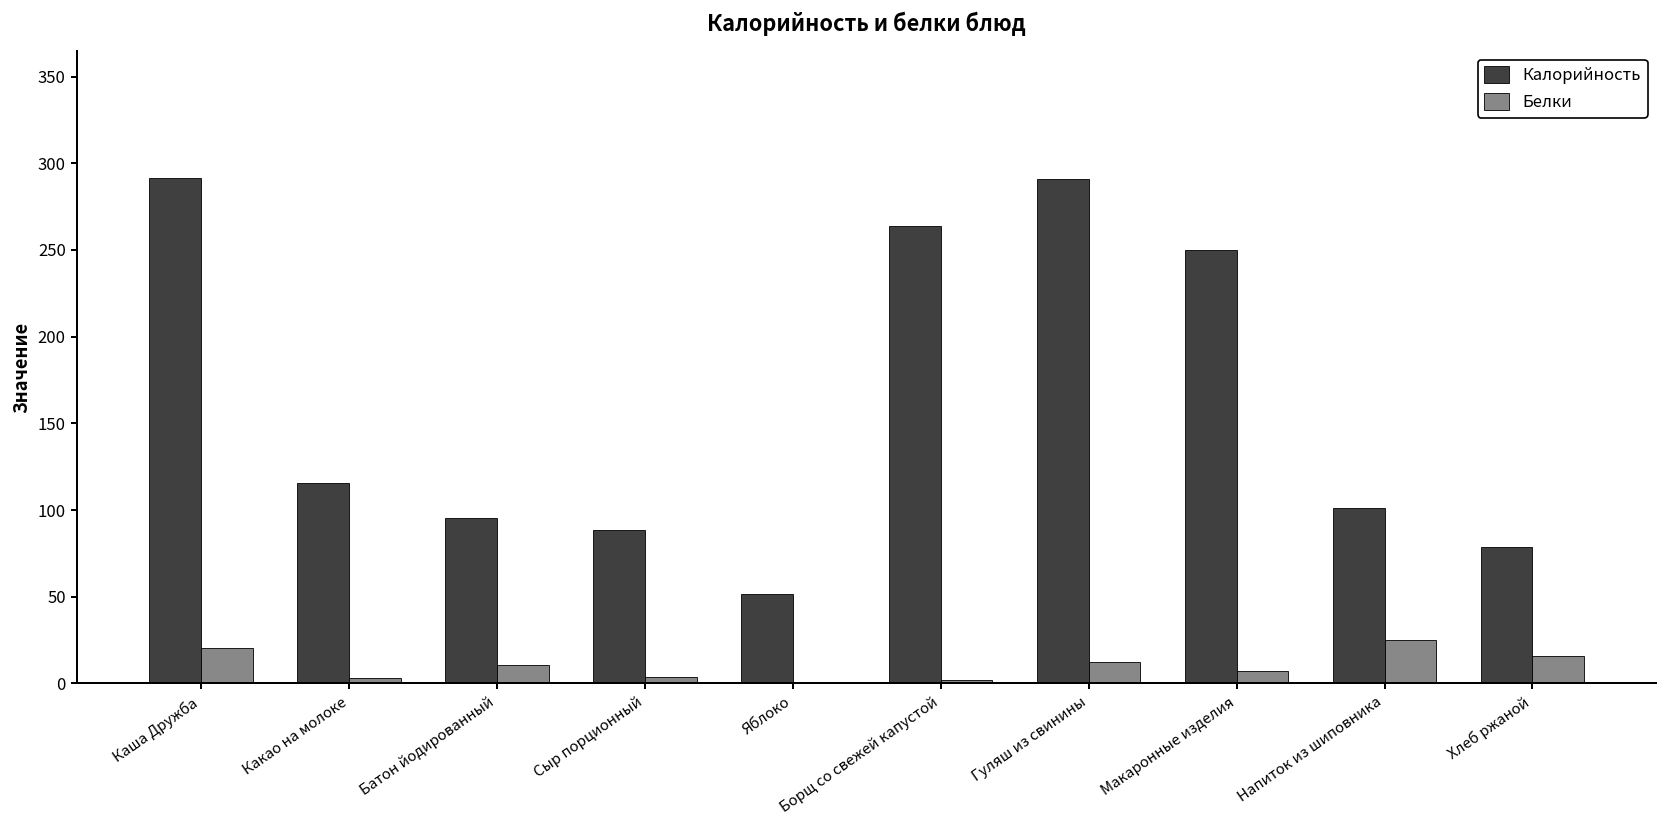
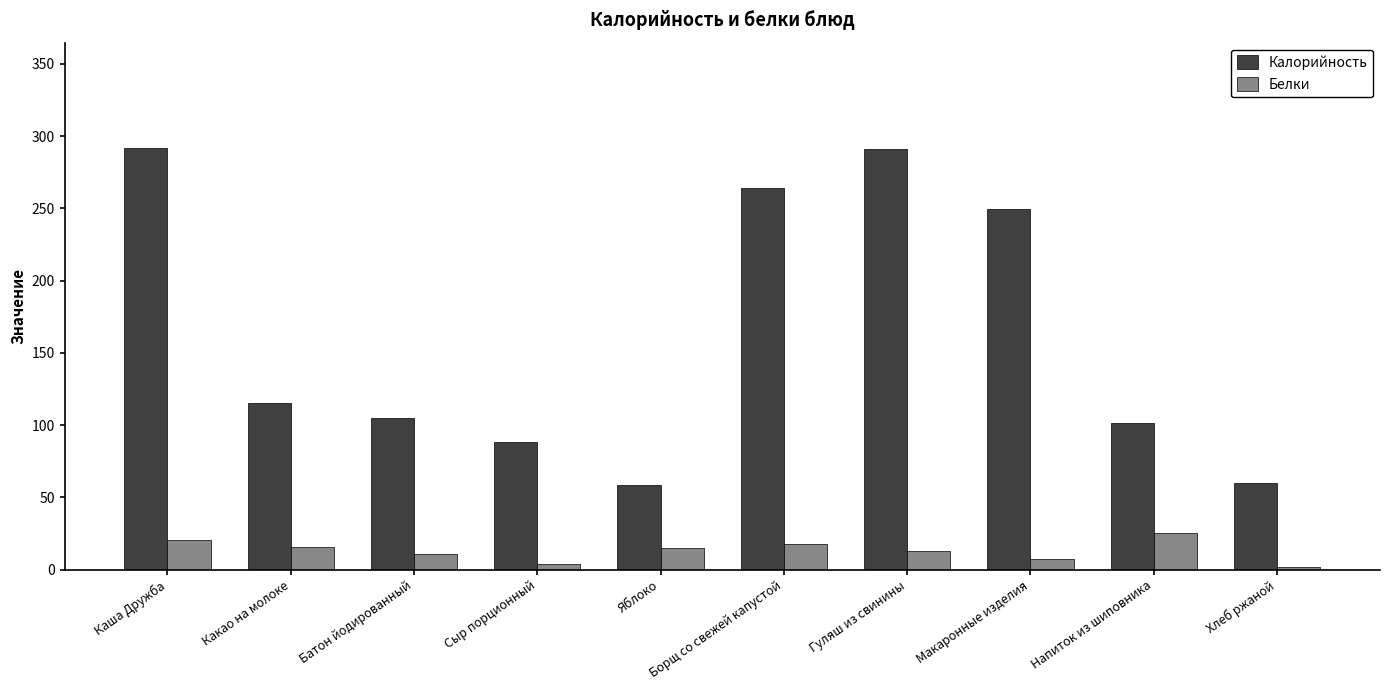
Белки, Какао на молоке: 3 -> 16
Калорийность, Батон йодированный: 96 -> 105
Калорийность, Яблоко: 52 -> 58
Белки, Яблоко: 0 -> 15
Белки, Борщ со свежей капустой: 2 -> 17
Калорийность, Хлеб ржаной: 79 -> 60
Белки, Хлеб ржаной: 16 -> 2
